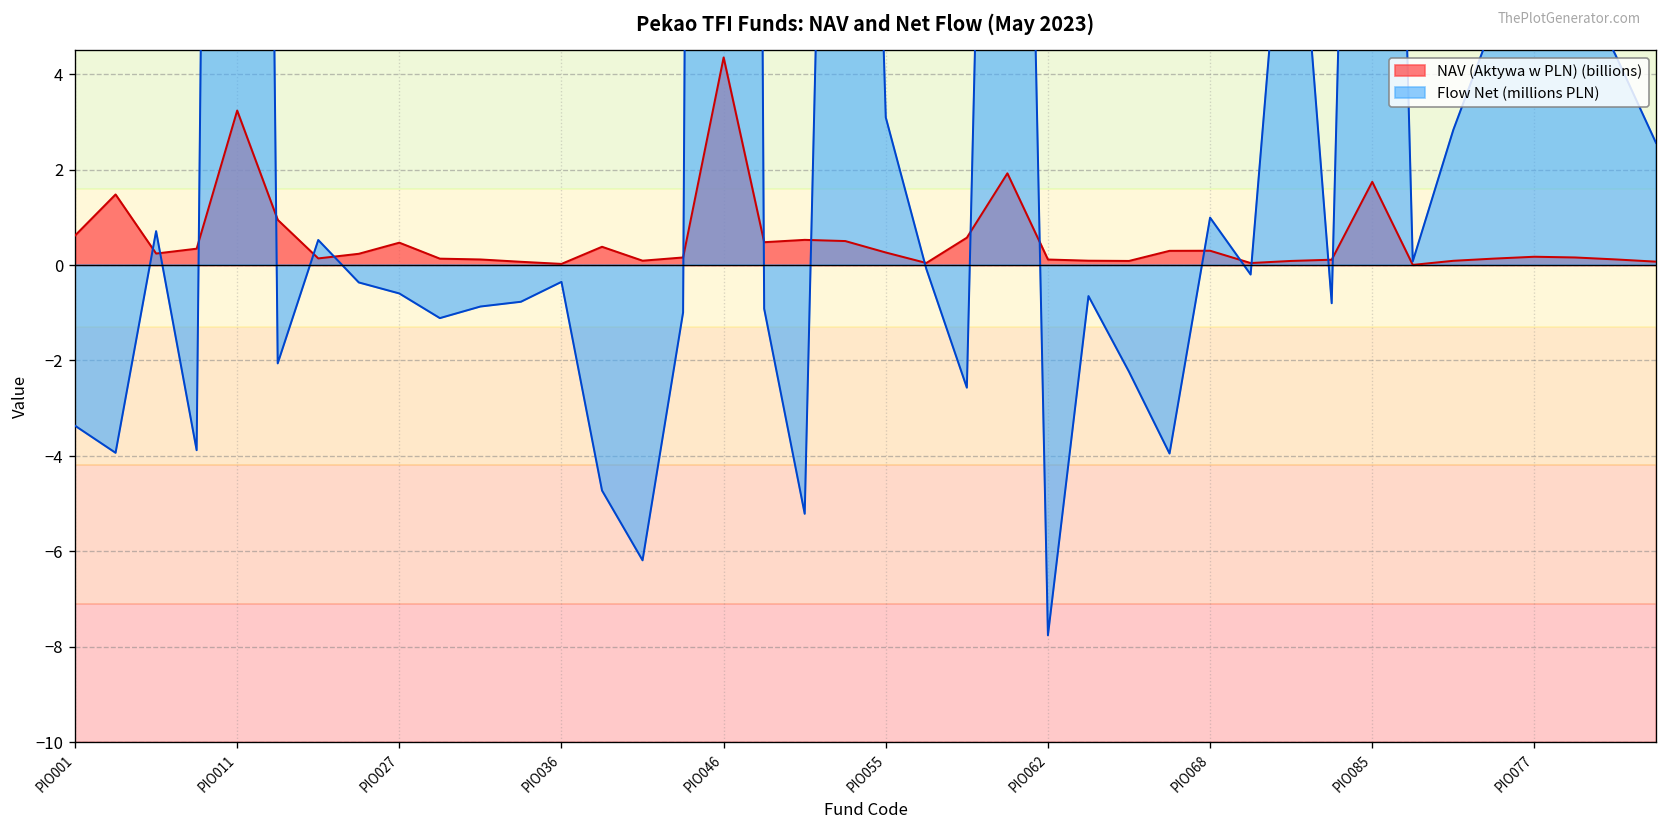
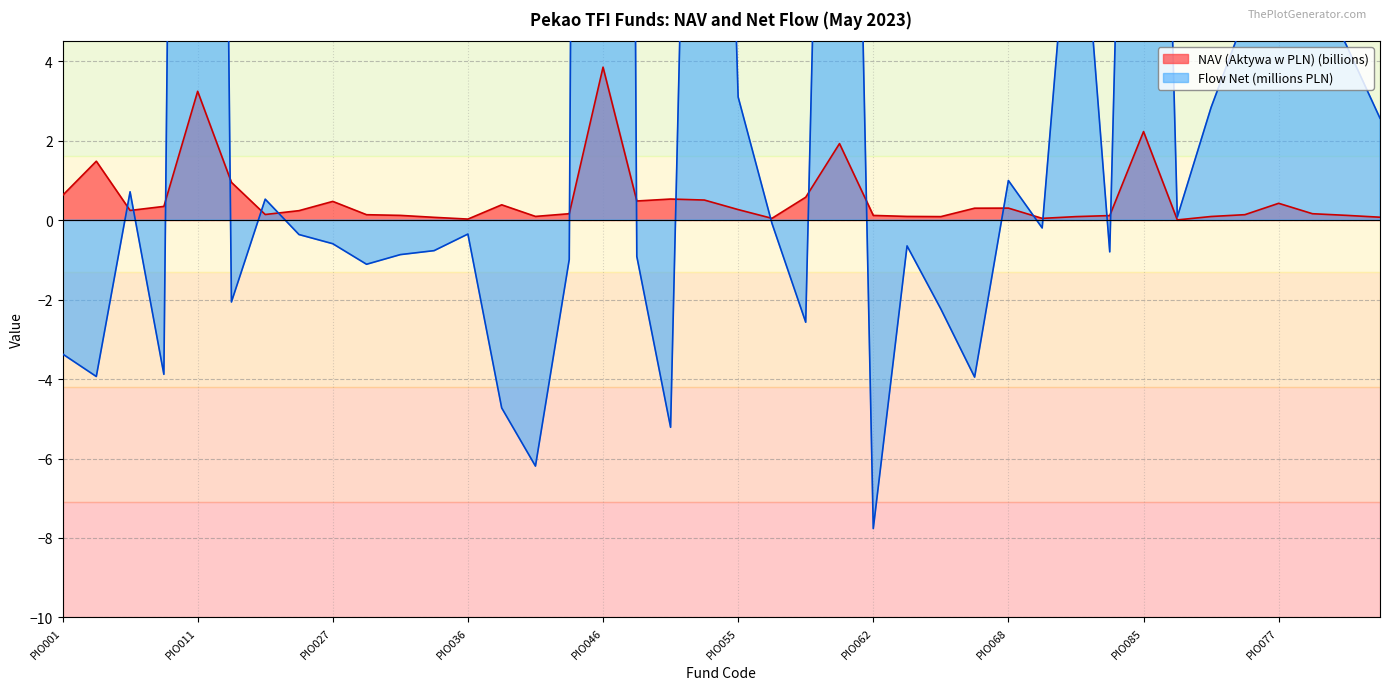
NAV (Aktywa w PLN) (billions), PIO046: 4.4 -> 3.8
NAV (Aktywa w PLN) (billions), PIO085: 1.7 -> 2.2
NAV (Aktywa w PLN) (billions), PIO077: 0.2 -> 0.4
